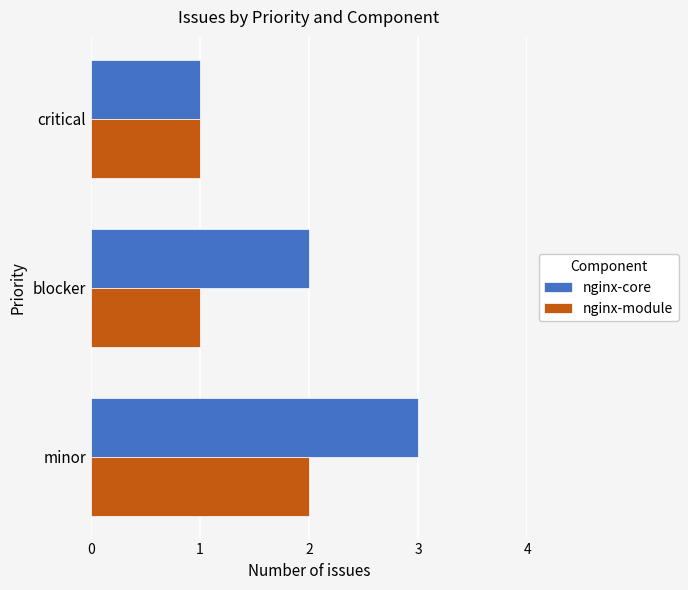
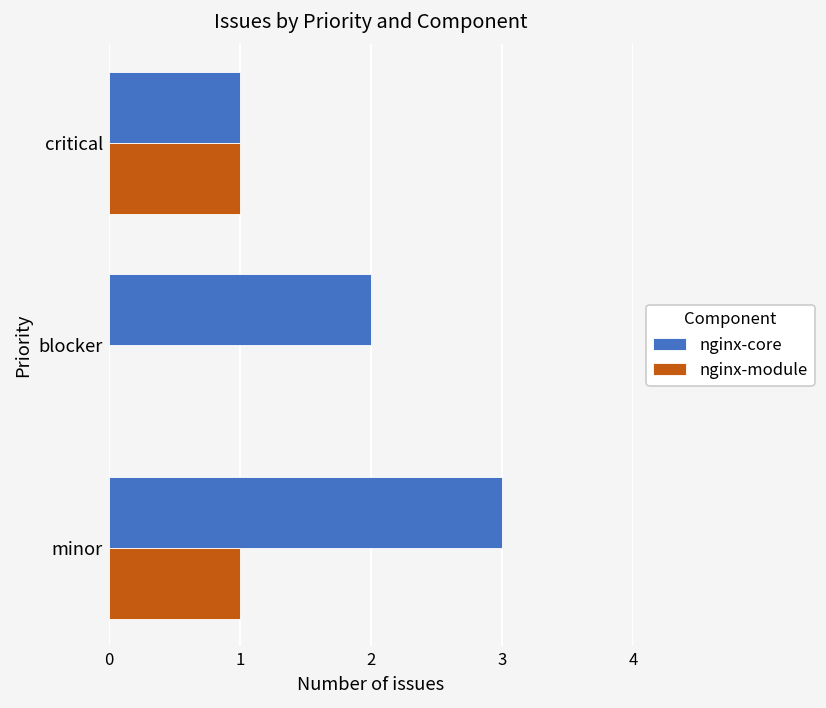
nginx-module, blocker: 1 -> 0
nginx-module, minor: 2 -> 1
